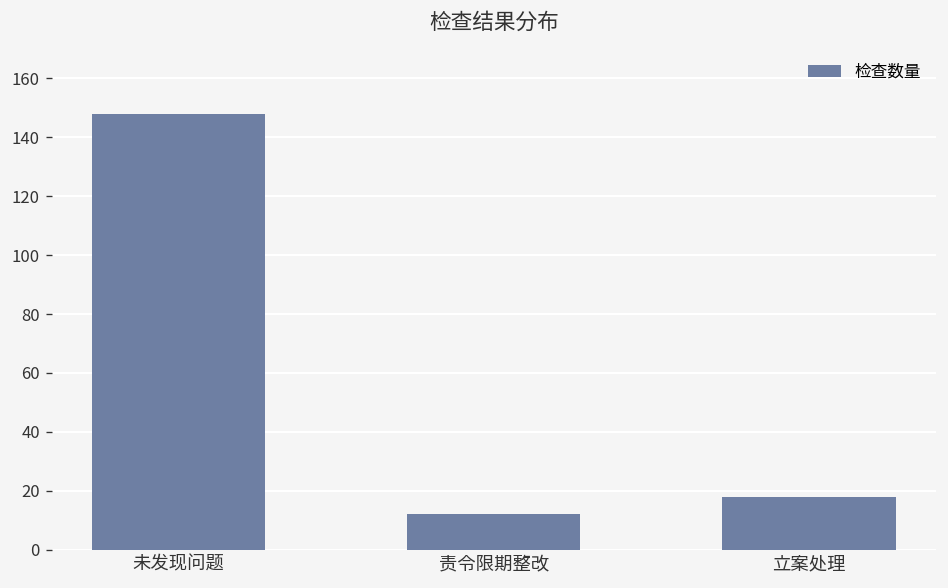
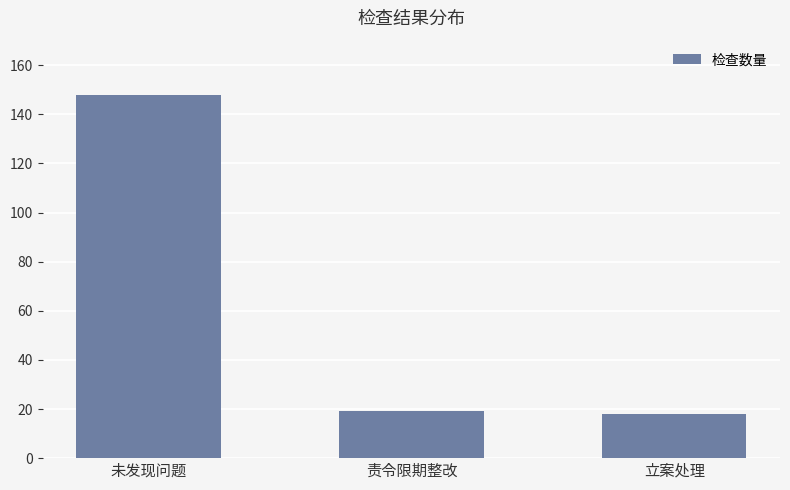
责令限期整改: 12 -> 19
